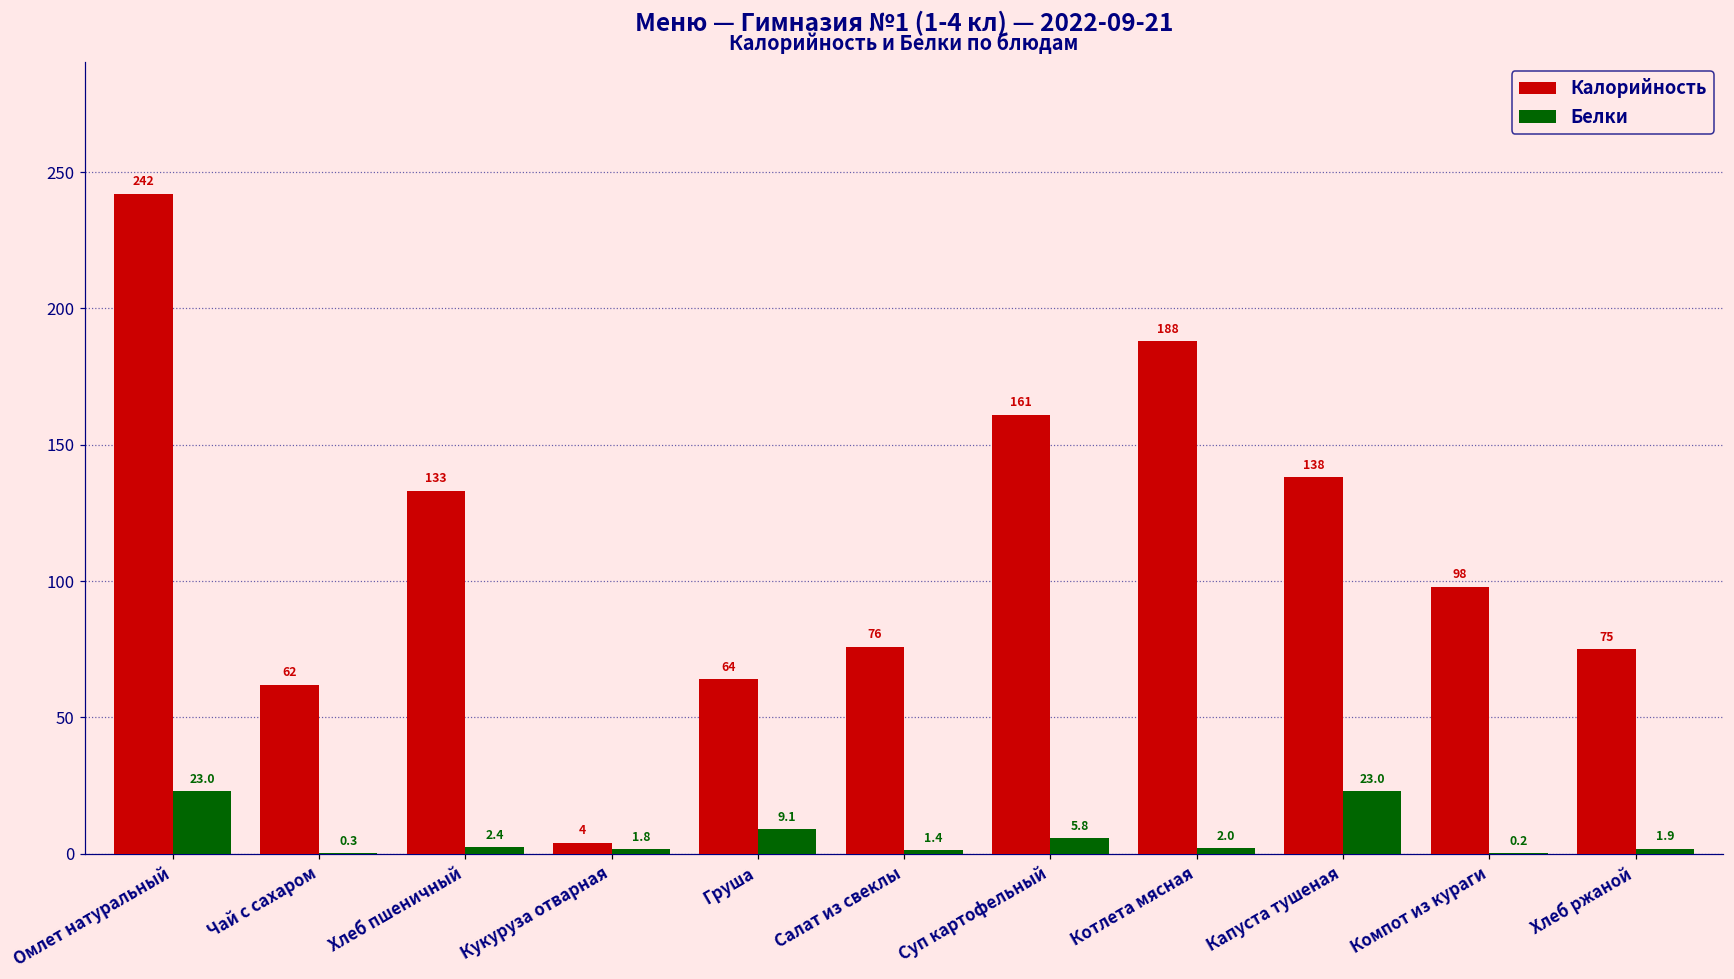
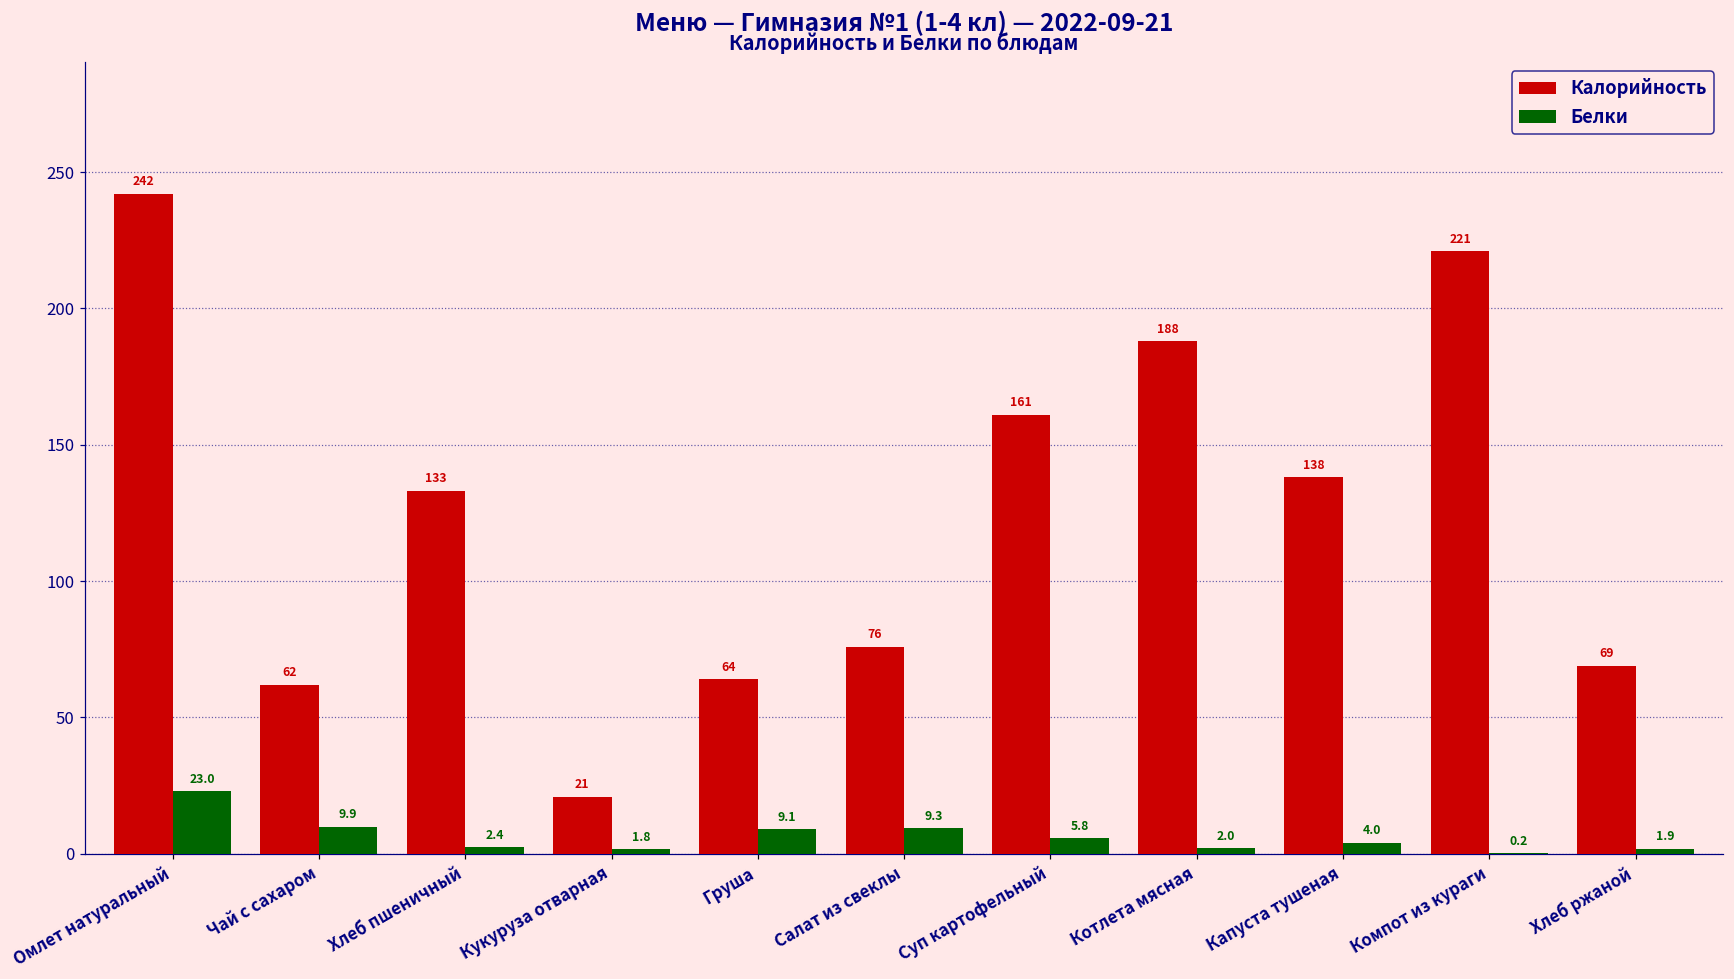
Белки, Чай с сахаром: 0.3 -> 9.9
Калорийность, Кукуруза отварная: 4 -> 21
Белки, Салат из свеклы: 1.4 -> 9.3
Белки, Капуста тушеная: 23.0 -> 4.0
Калорийность, Компот из кураги: 98 -> 221
Калорийность, Хлеб ржаной: 75 -> 69
